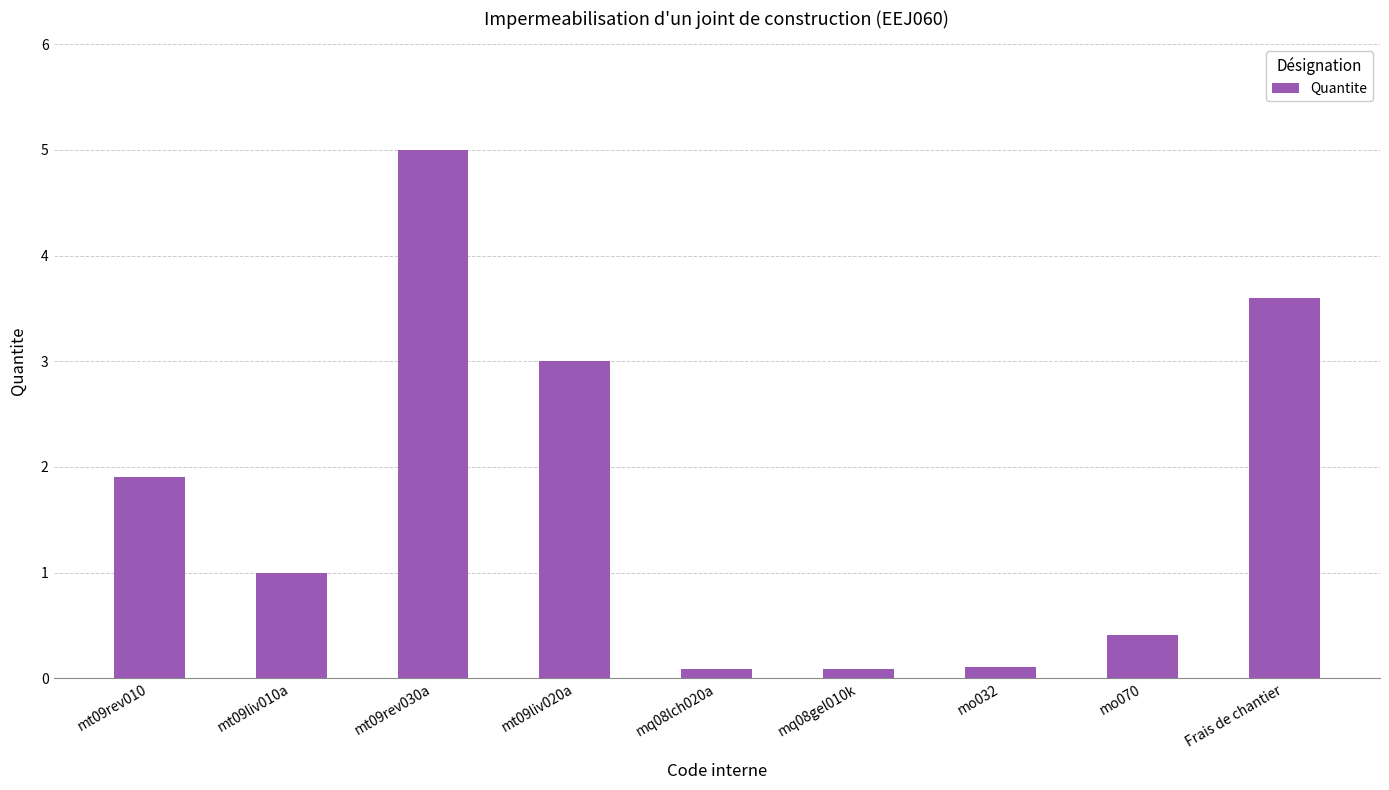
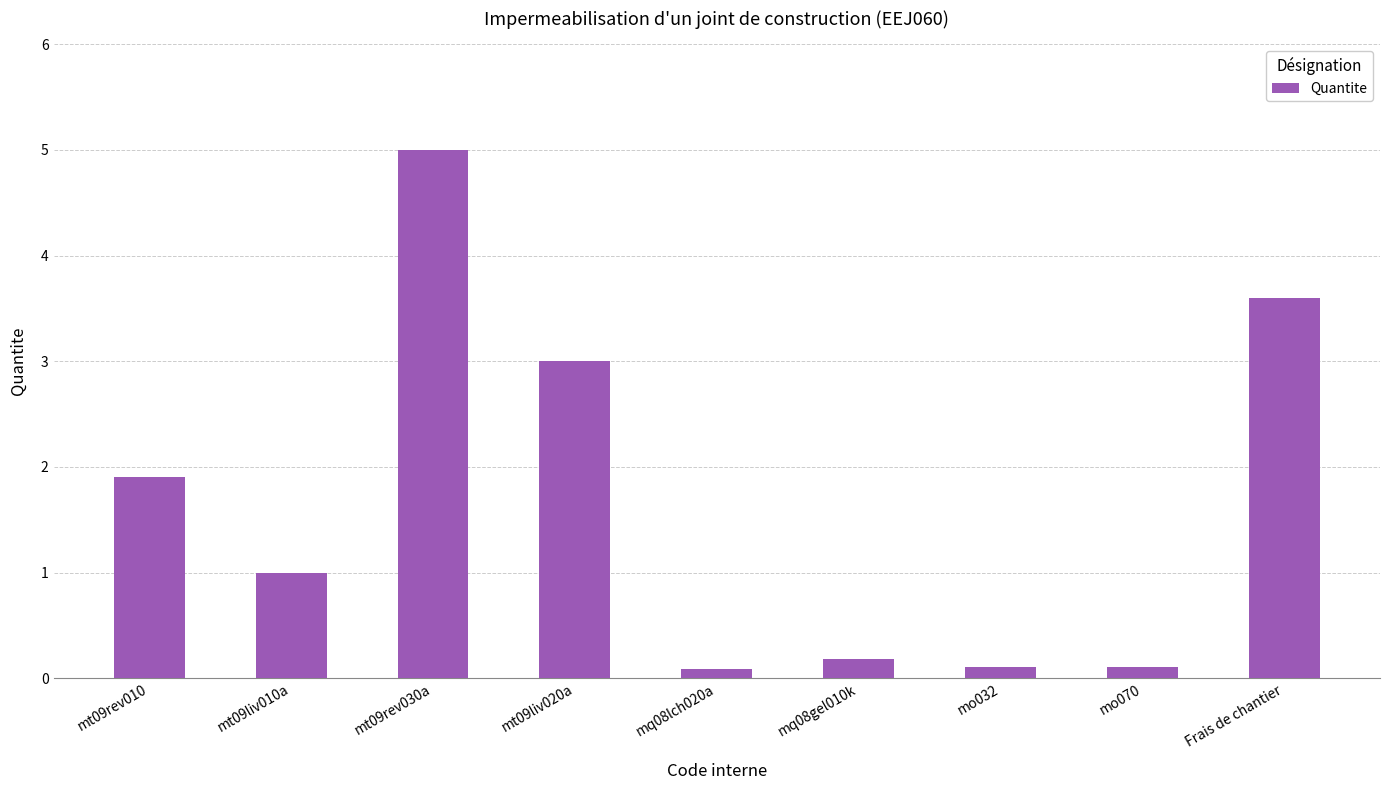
mq08gel010k: 0.09 -> 0.18
mo070: 0.41 -> 0.11
